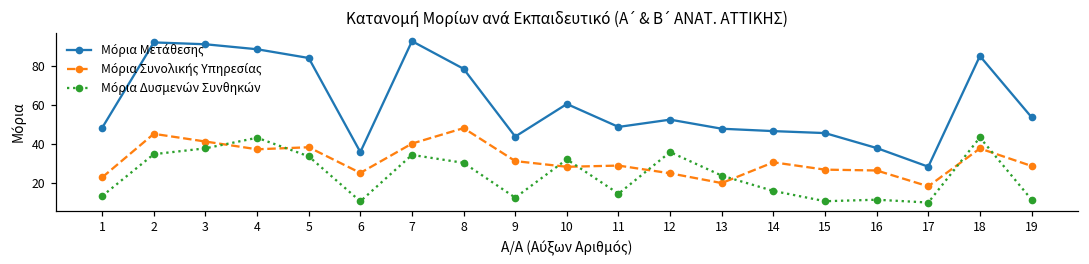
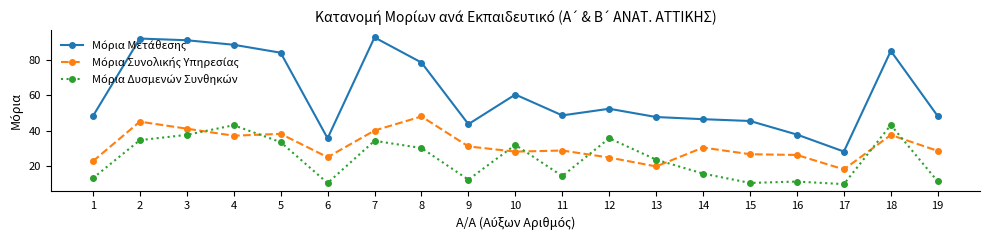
Μόρια Μετάθεσης, 19: 54 -> 48
